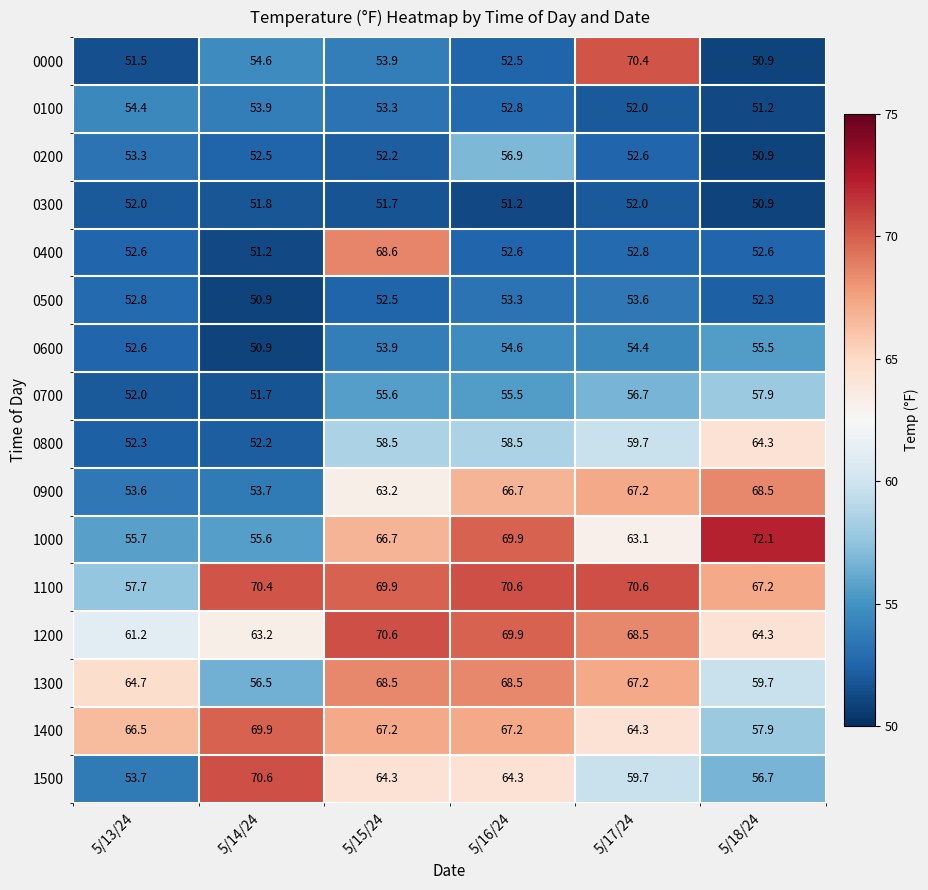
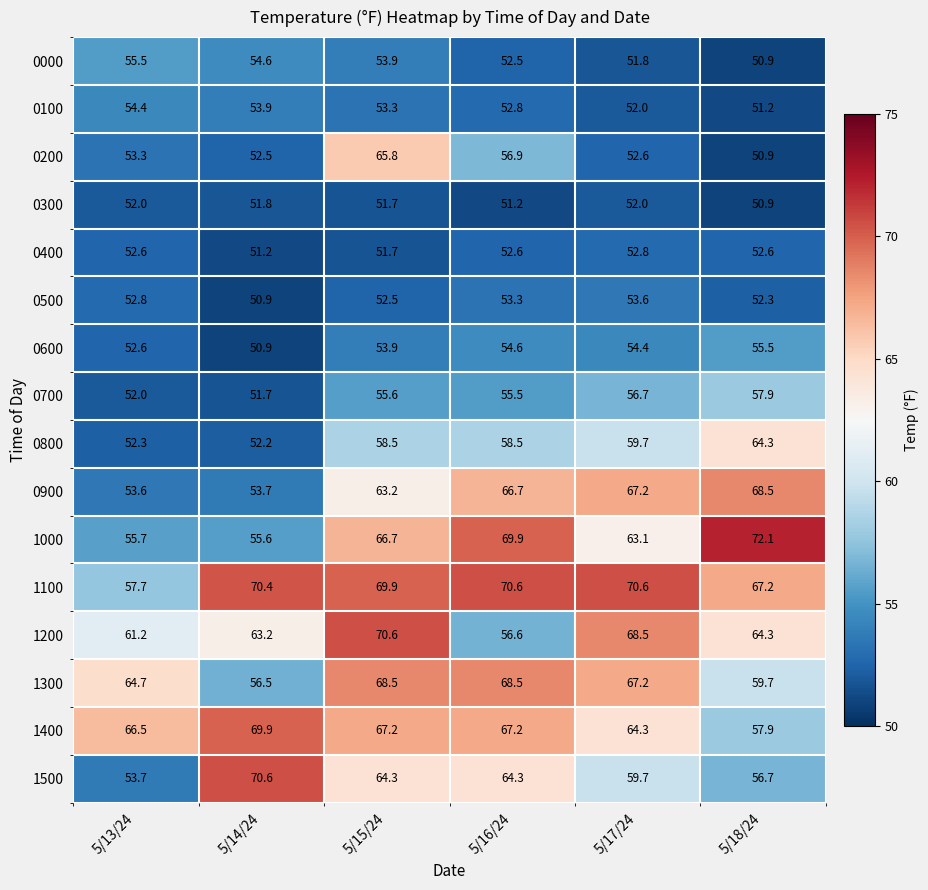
0000, 5/13/24: 51.5 -> 55.5
0000, 5/17/24: 70.4 -> 51.8
0200, 5/15/24: 52.2 -> 65.8
0400, 5/15/24: 68.6 -> 51.7
1200, 5/16/24: 69.9 -> 56.6
